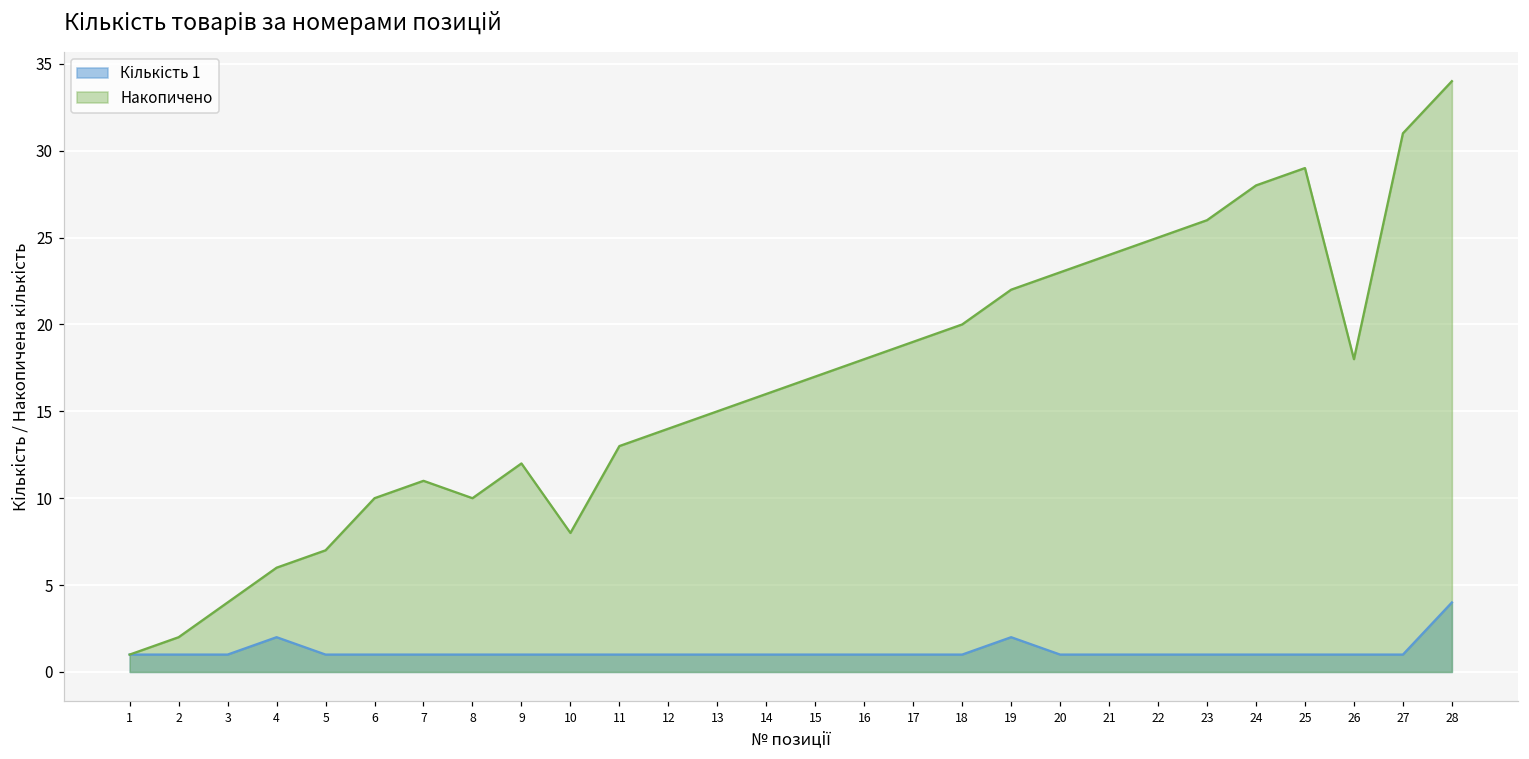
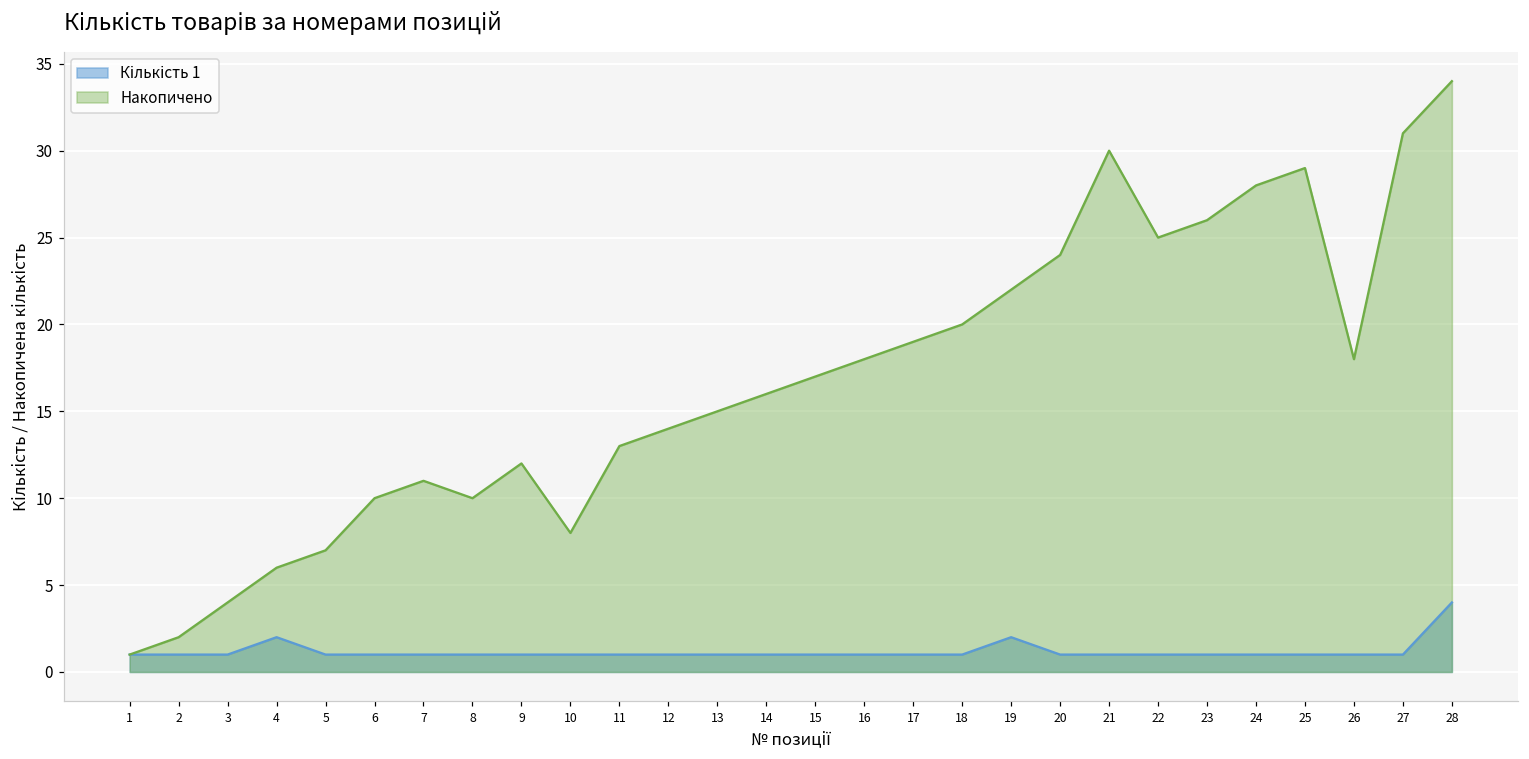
Накопичено, 20: 23 -> 24
Накопичено, 21: 24 -> 30
